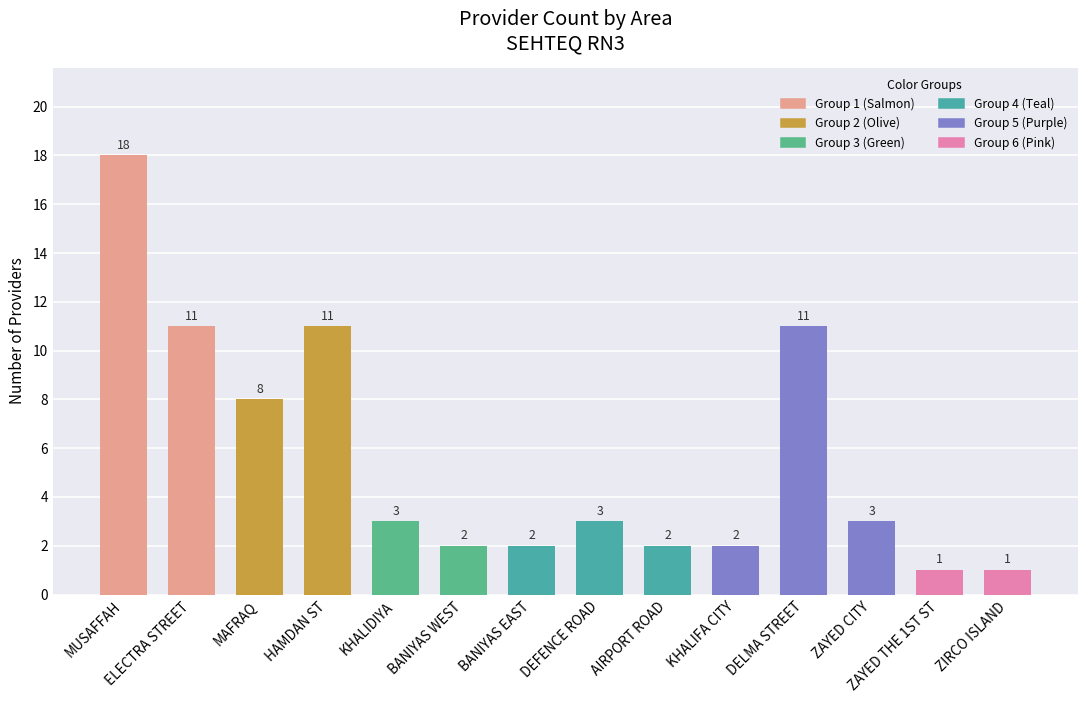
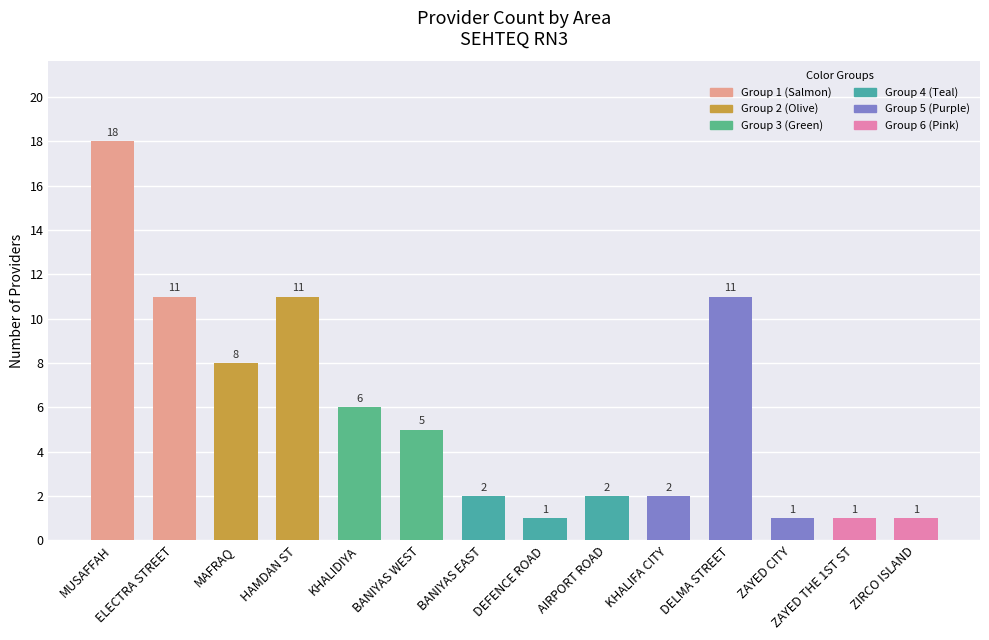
KHALIDIYA: 3 -> 6
BANIYAS WEST: 2 -> 5
DEFENCE ROAD: 3 -> 1
ZAYED CITY: 3 -> 1
